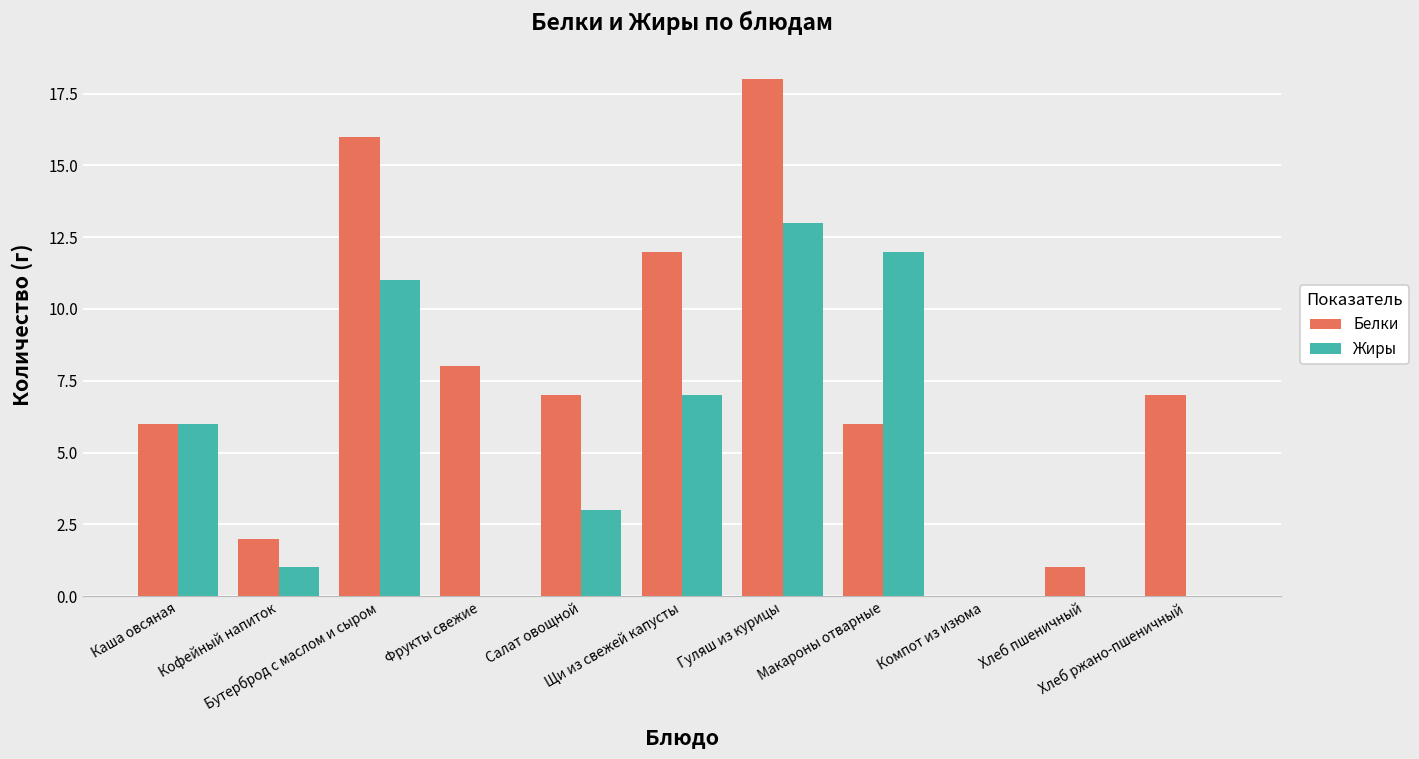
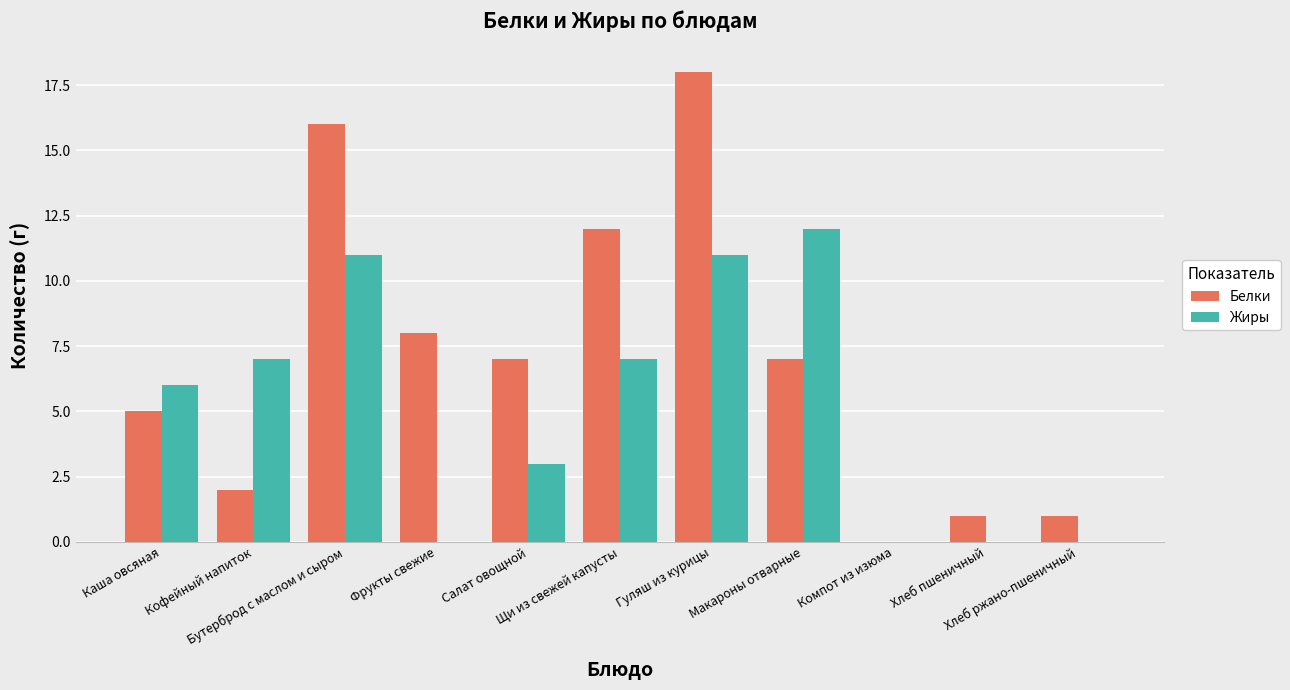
Белки, Каша овсяная: 6 -> 5
Жиры, Кофейный напиток: 1 -> 7
Жиры, Гуляш из курицы: 13 -> 11
Белки, Макароны отварные: 6 -> 7
Белки, Хлеб ржано-пшеничный: 7 -> 1
